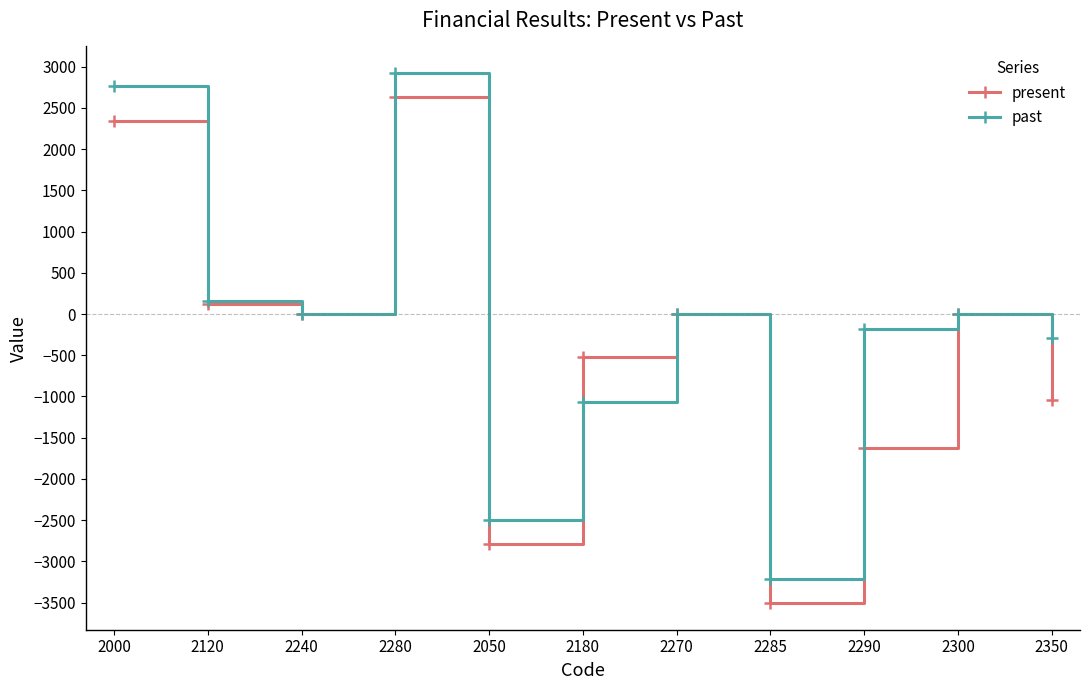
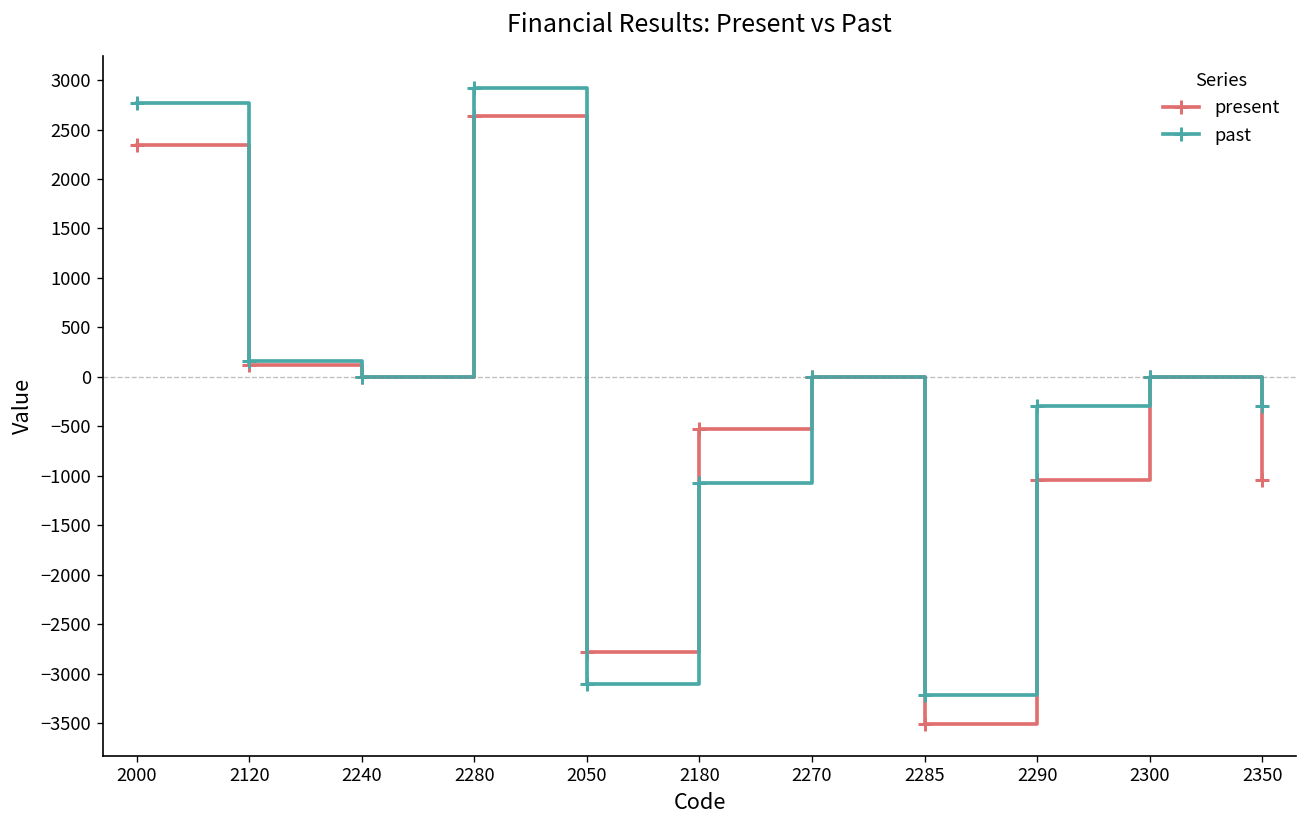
past, 2050: -2500 -> -3100
present, 2290: -1600 -> -1000
past, 2290: -200 -> -300
